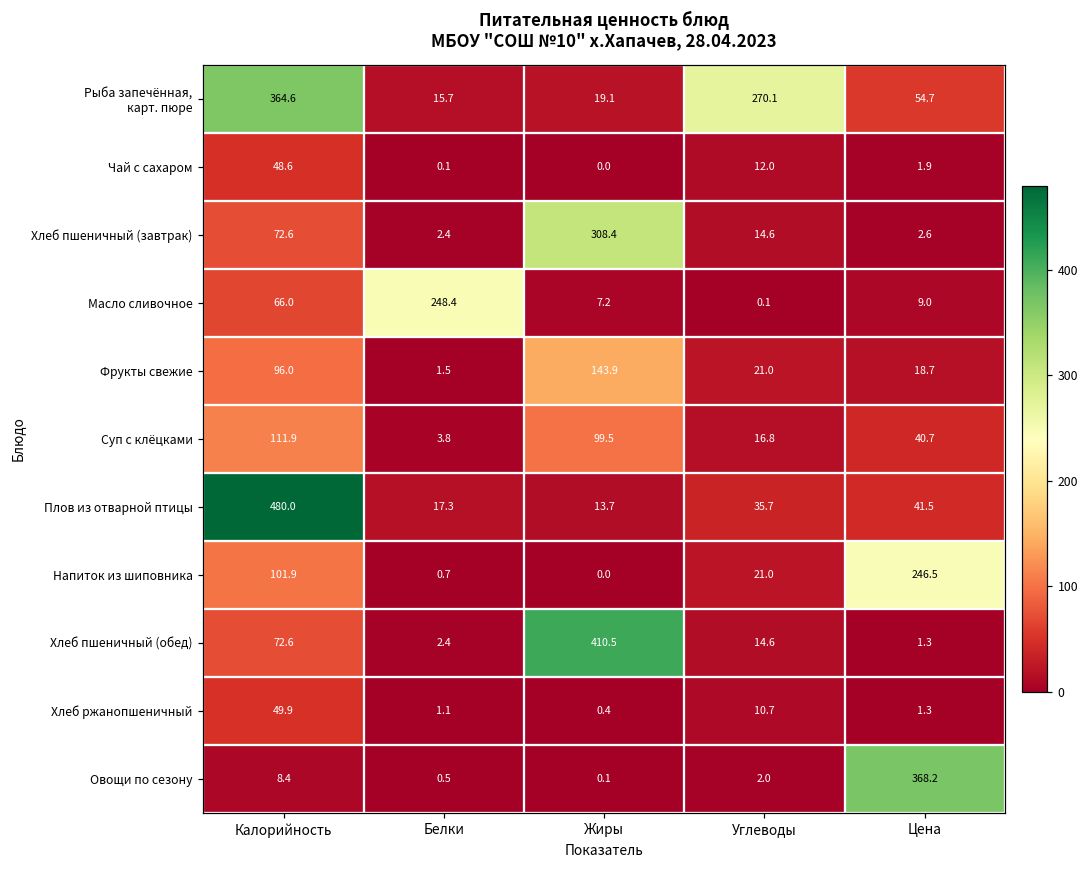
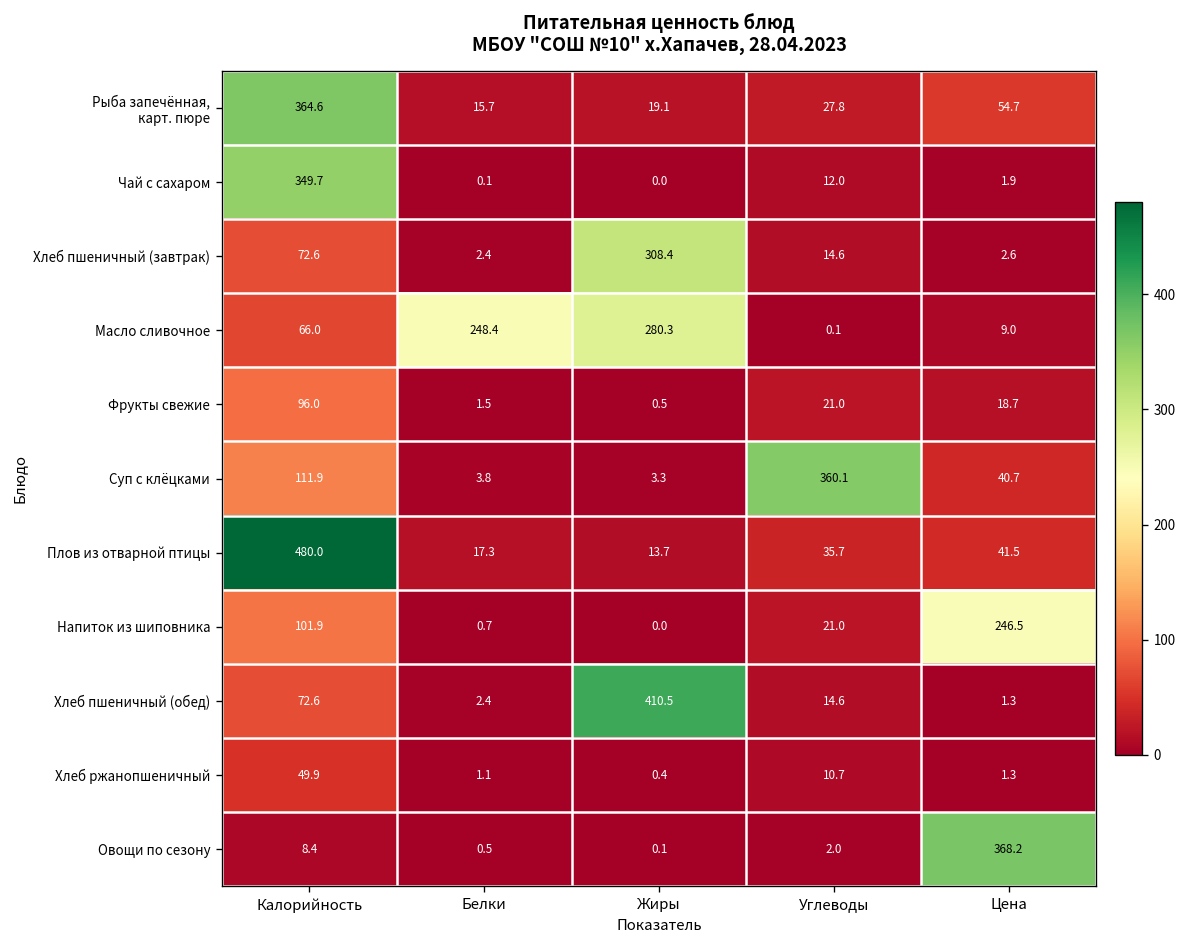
Рыба запечённая, карт. пюре, Углеводы: 270.1 -> 27.8
Чай с сахаром, Калорийность: 48.6 -> 349.7
Масло сливочное, Жиры: 7.2 -> 280.3
Фрукты свежие, Жиры: 143.9 -> 0.5
Суп с клёцками, Жиры: 99.5 -> 3.3
Суп с клёцками, Углеводы: 16.8 -> 360.1
